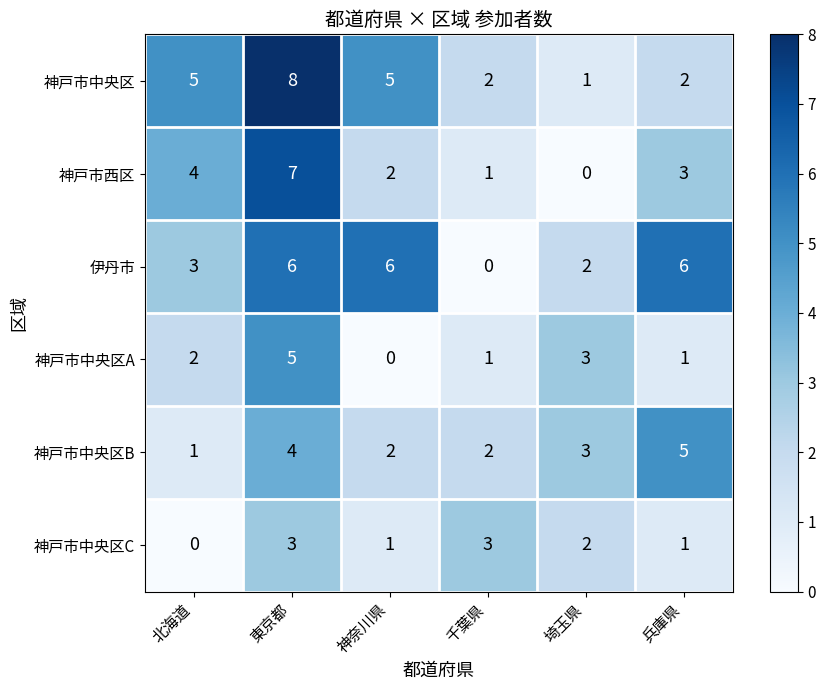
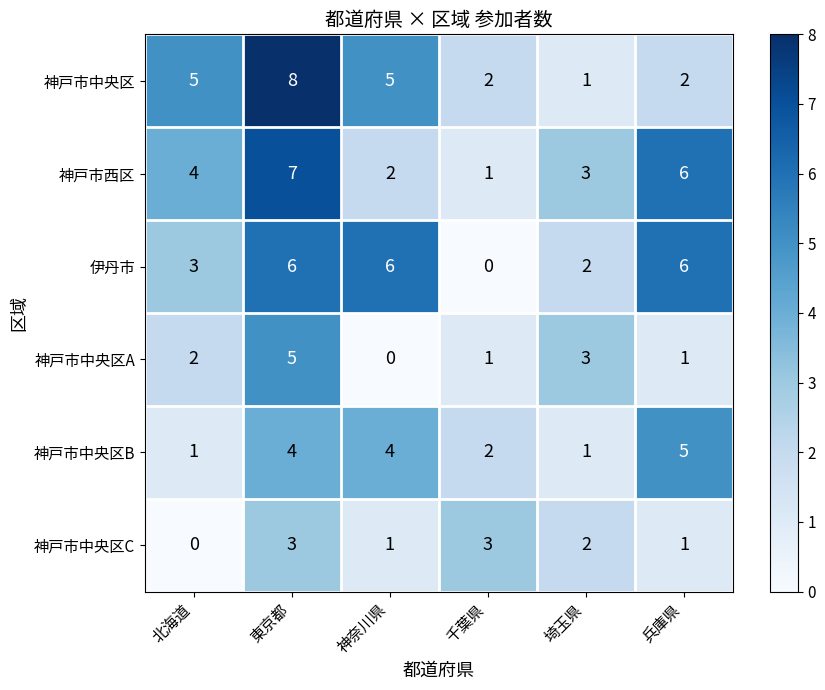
神戸市西区, 埼玉県: 0 -> 3
神戸市西区, 兵庫県: 3 -> 6
神戸市中央区B, 神奈川県: 2 -> 4
神戸市中央区B, 埼玉県: 3 -> 1
